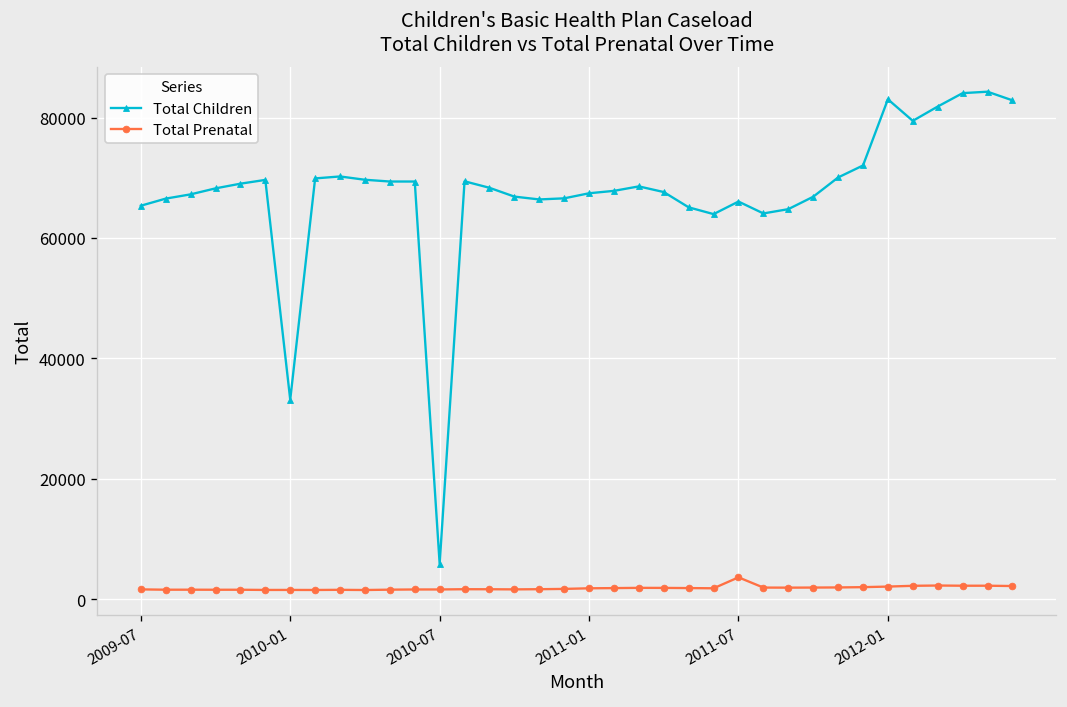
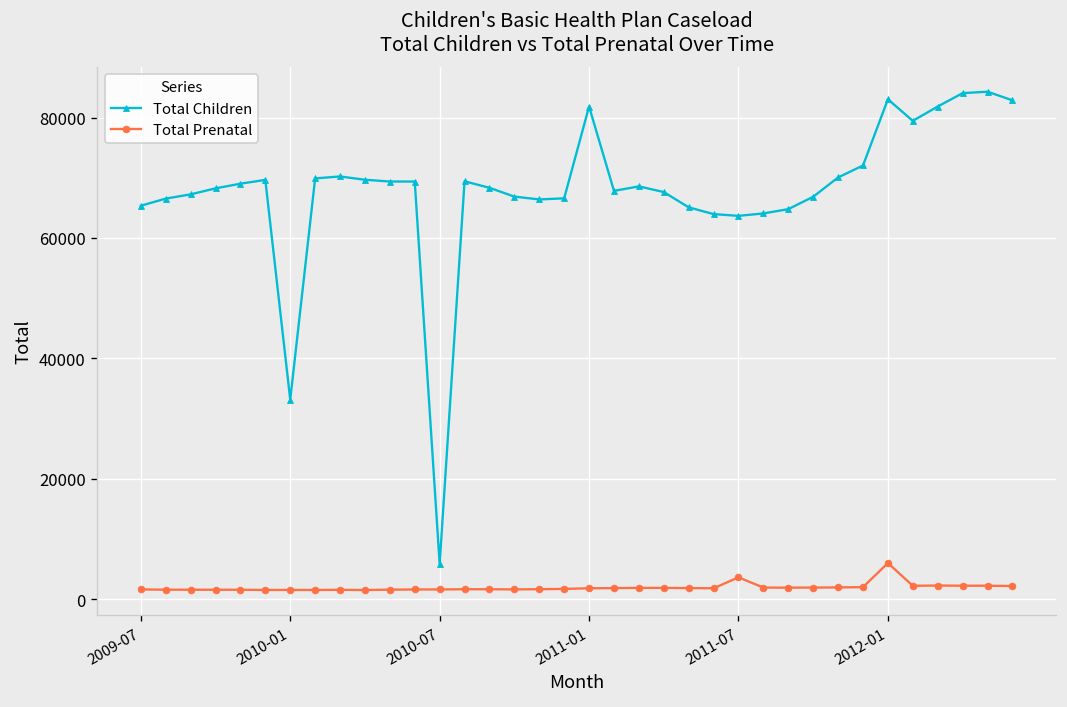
Total Children, 2011-01: 67000 -> 82000
Total Children, 2011-07: 66000 -> 64000
Total Prenatal, 2012-01: 2000 -> 6000
